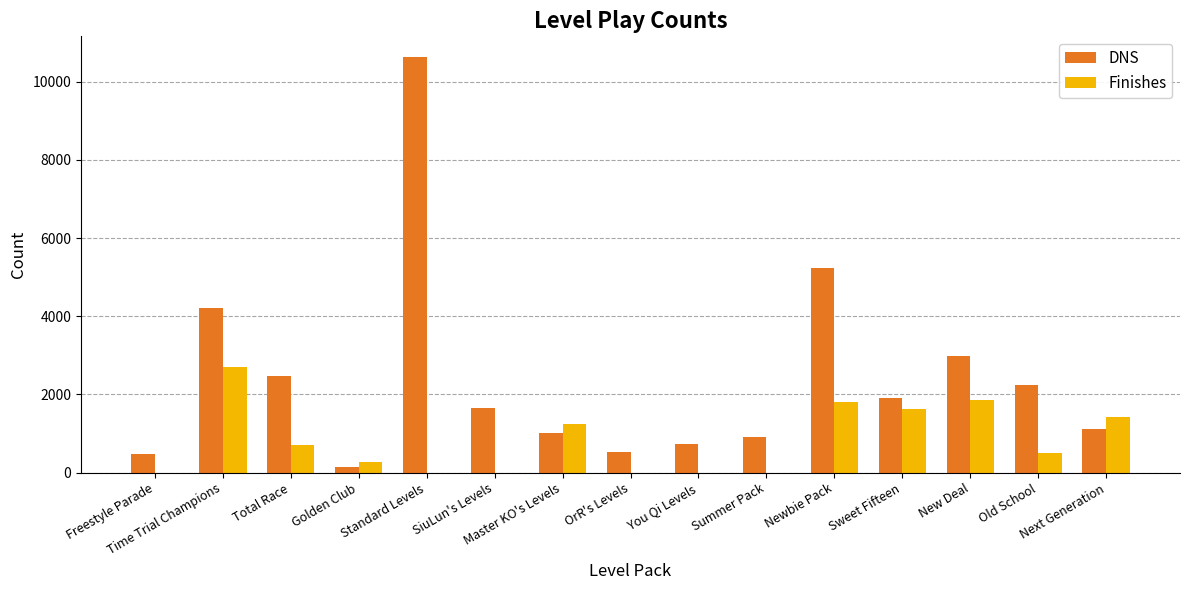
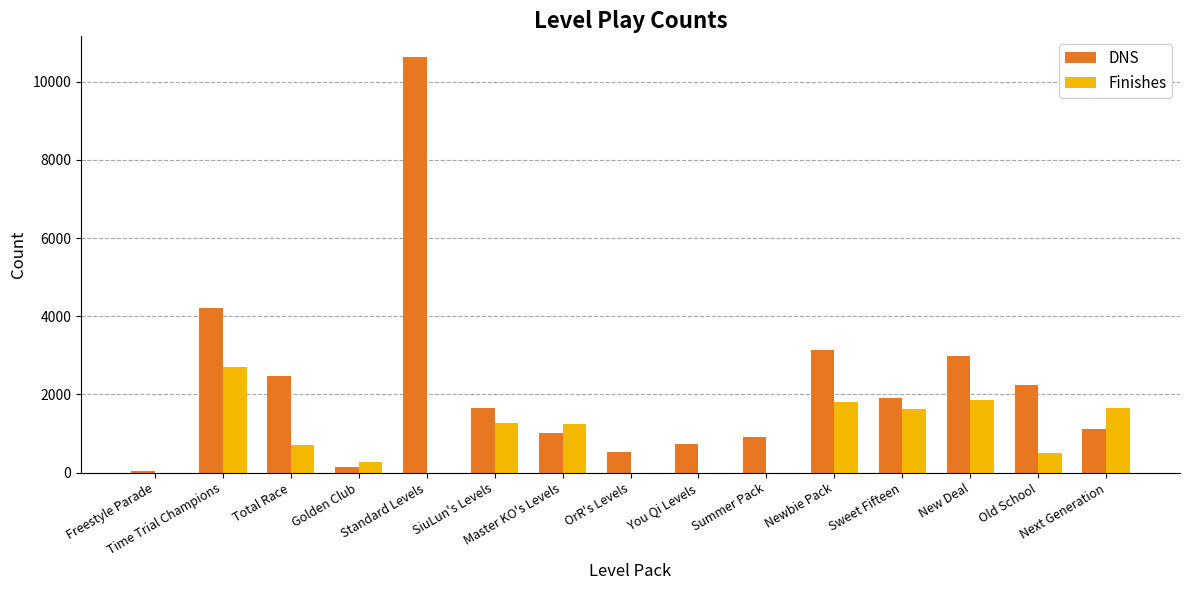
DNS, Freestyle Parade: 500 -> 0
Finishes, SiuLun's Levels: 0 -> 1300
DNS, Newbie Pack: 5200 -> 3100
Finishes, Next Generation: 1400 -> 1700
